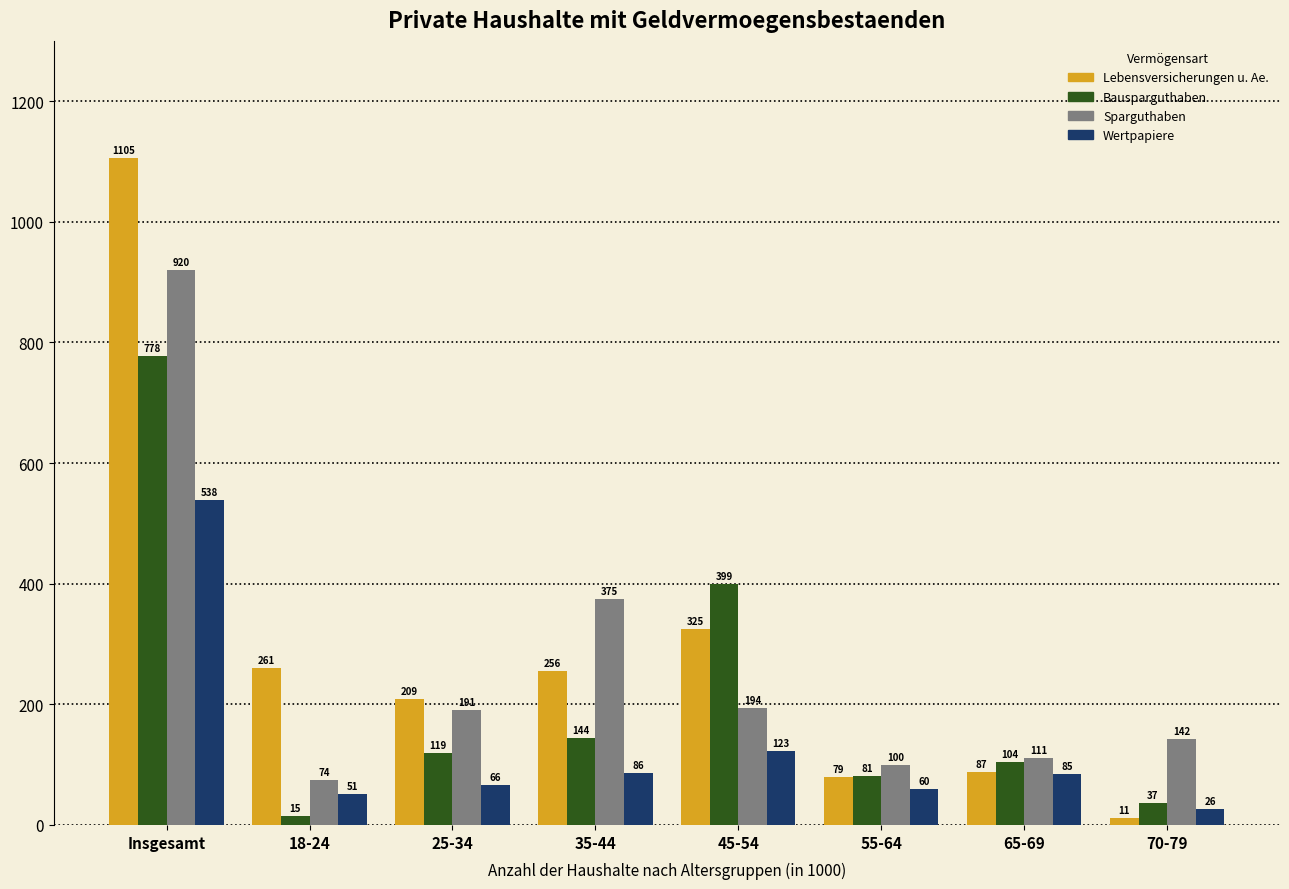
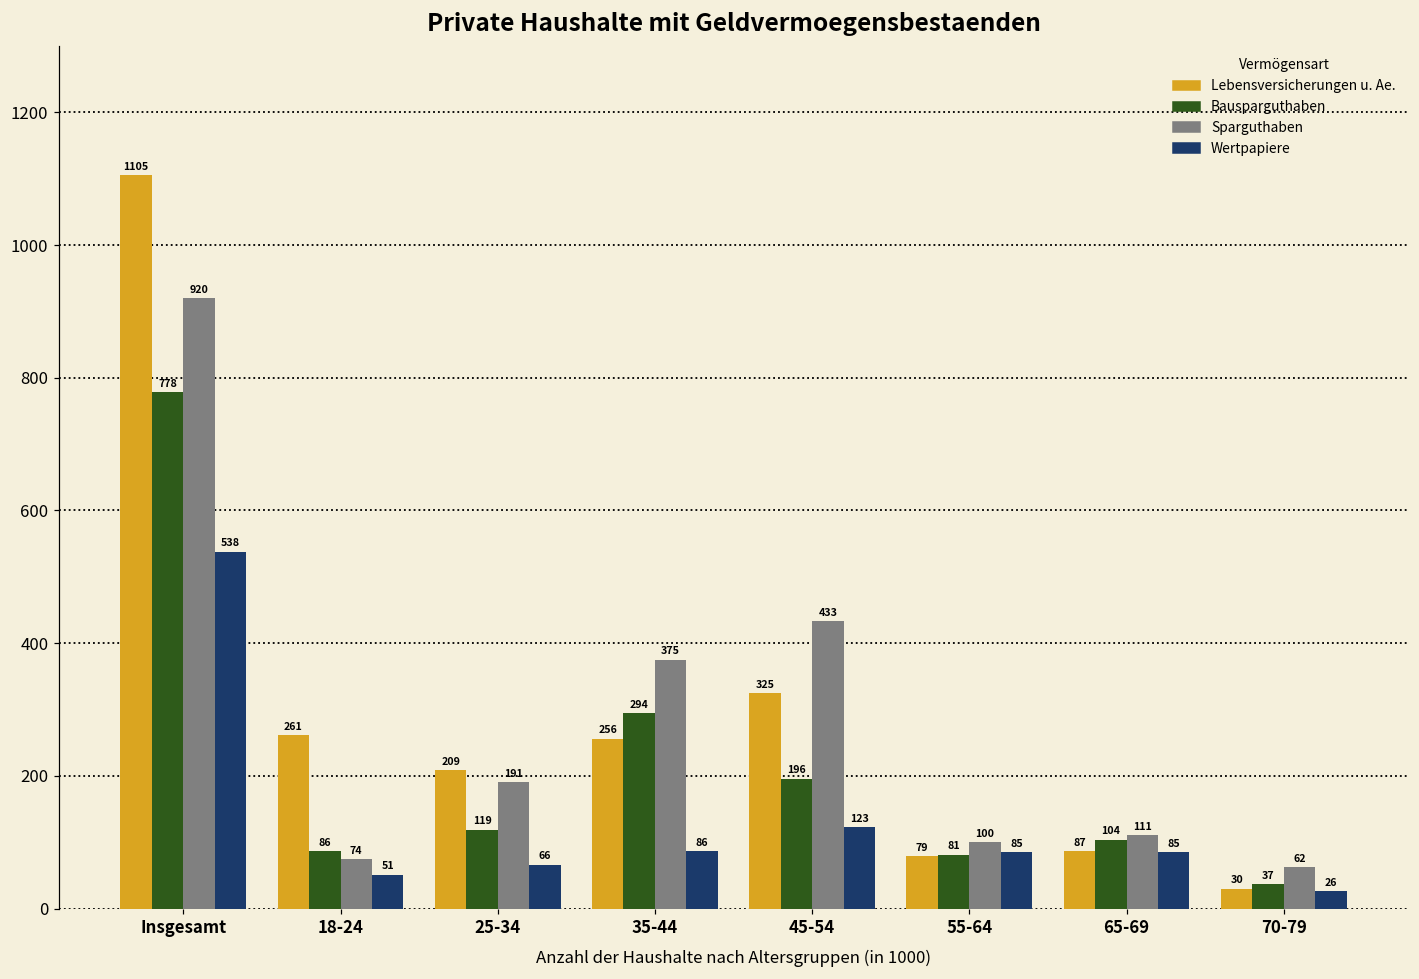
Bausparguthaben, 18-24: 15 -> 86
Bausparguthaben, 35-44: 144 -> 294
Bausparguthaben, 45-54: 399 -> 196
Sparguthaben, 45-54: 194 -> 433
Wertpapiere, 55-64: 60 -> 85
Lebensversicherungen u. Ae., 70-79: 11 -> 30
Sparguthaben, 70-79: 142 -> 62
